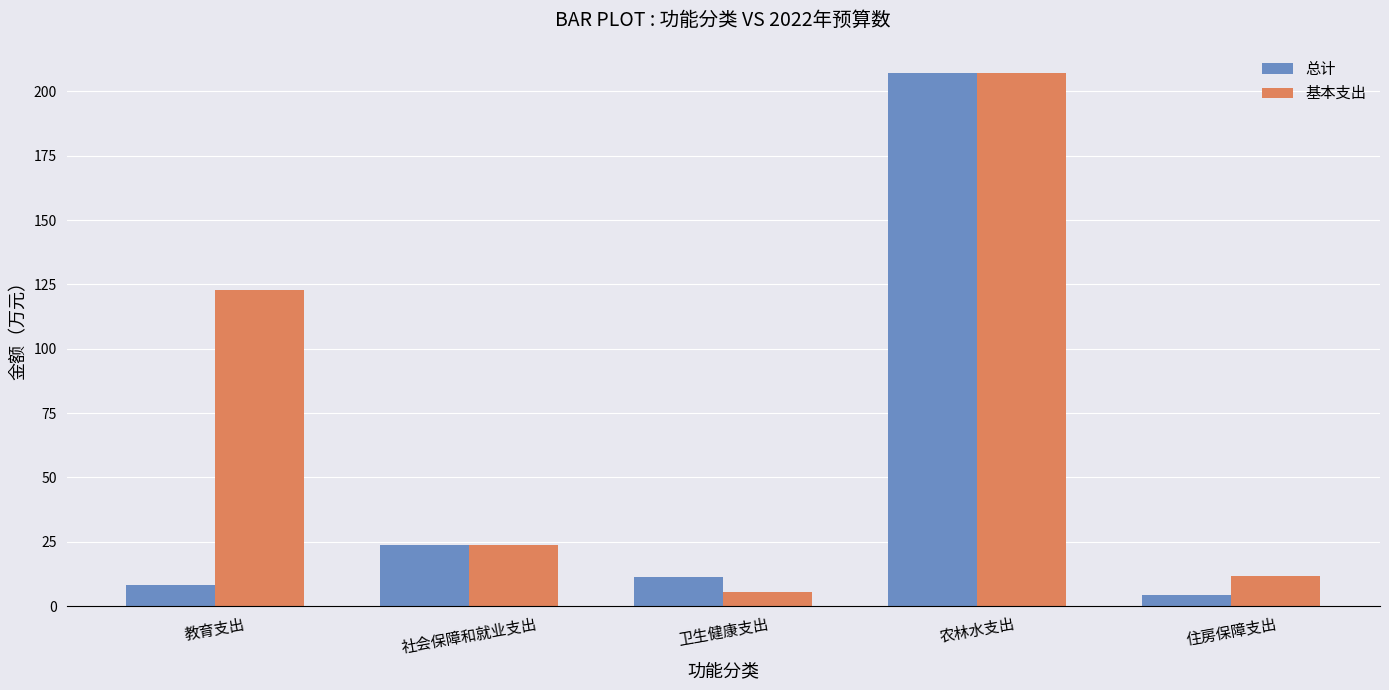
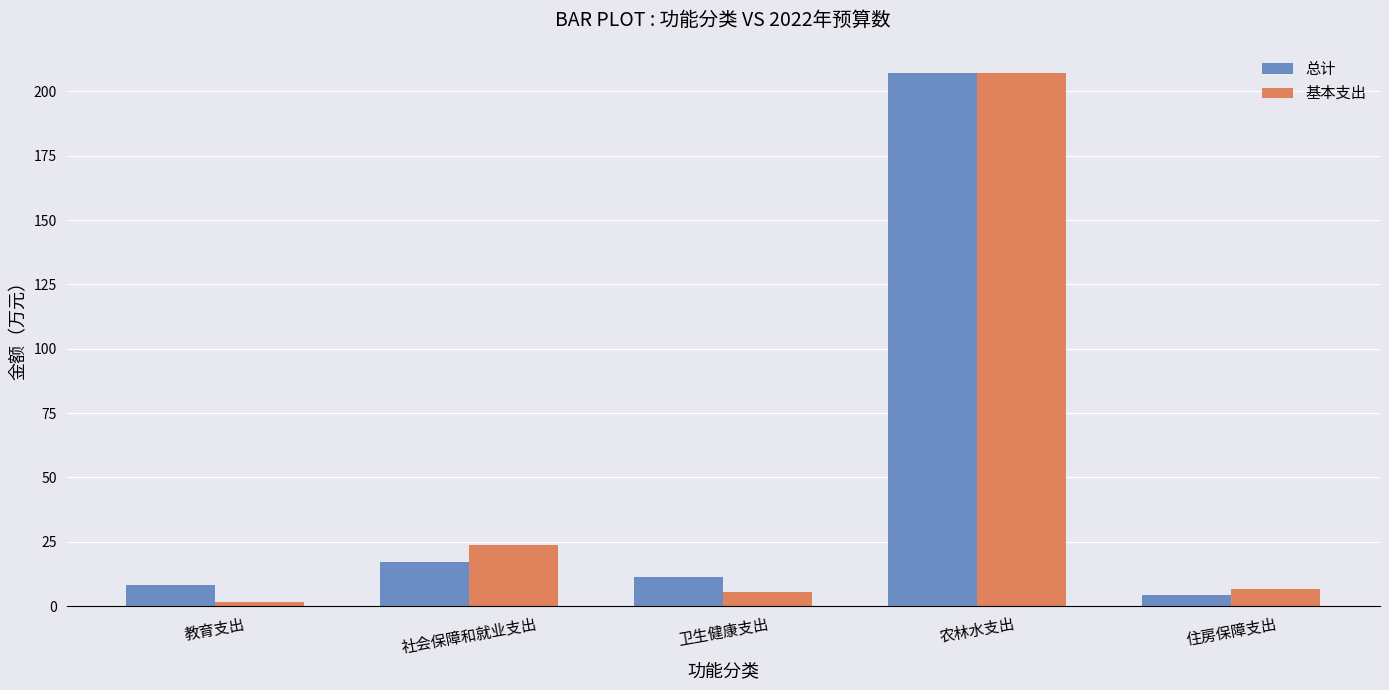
基本支出, 教育支出: 123 -> 1
总计, 社会保障和就业支出: 24 -> 17
基本支出, 住房保障支出: 12 -> 7
